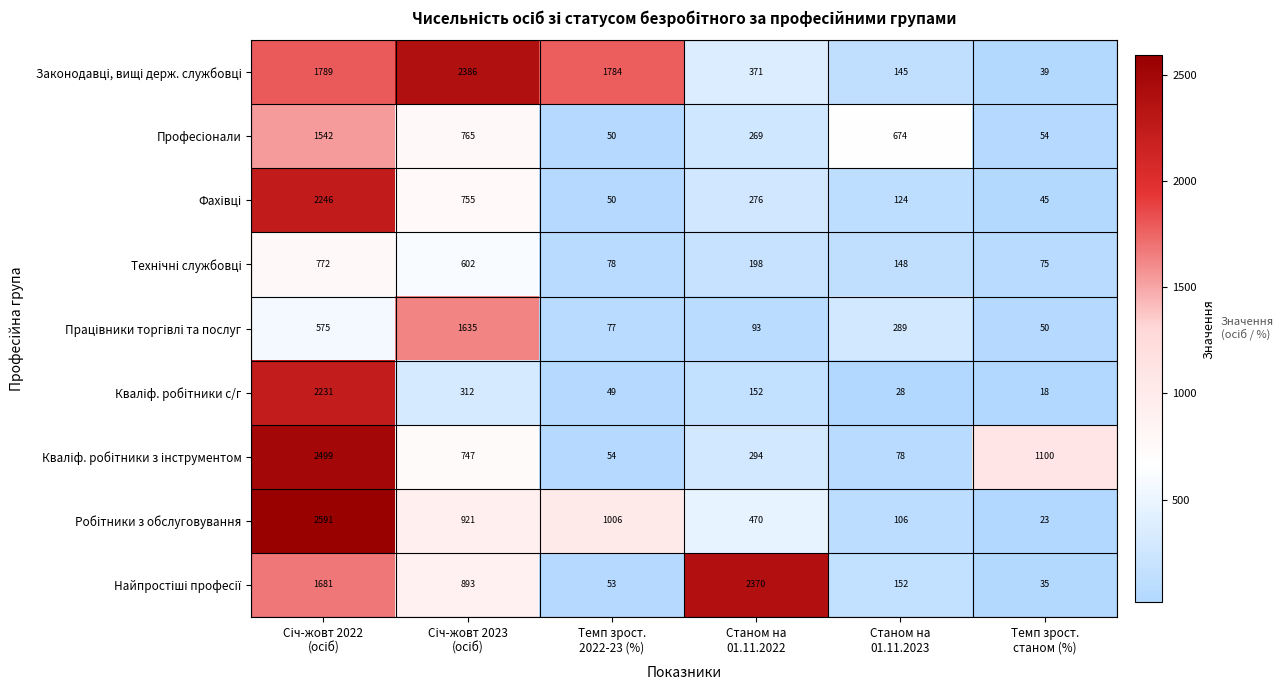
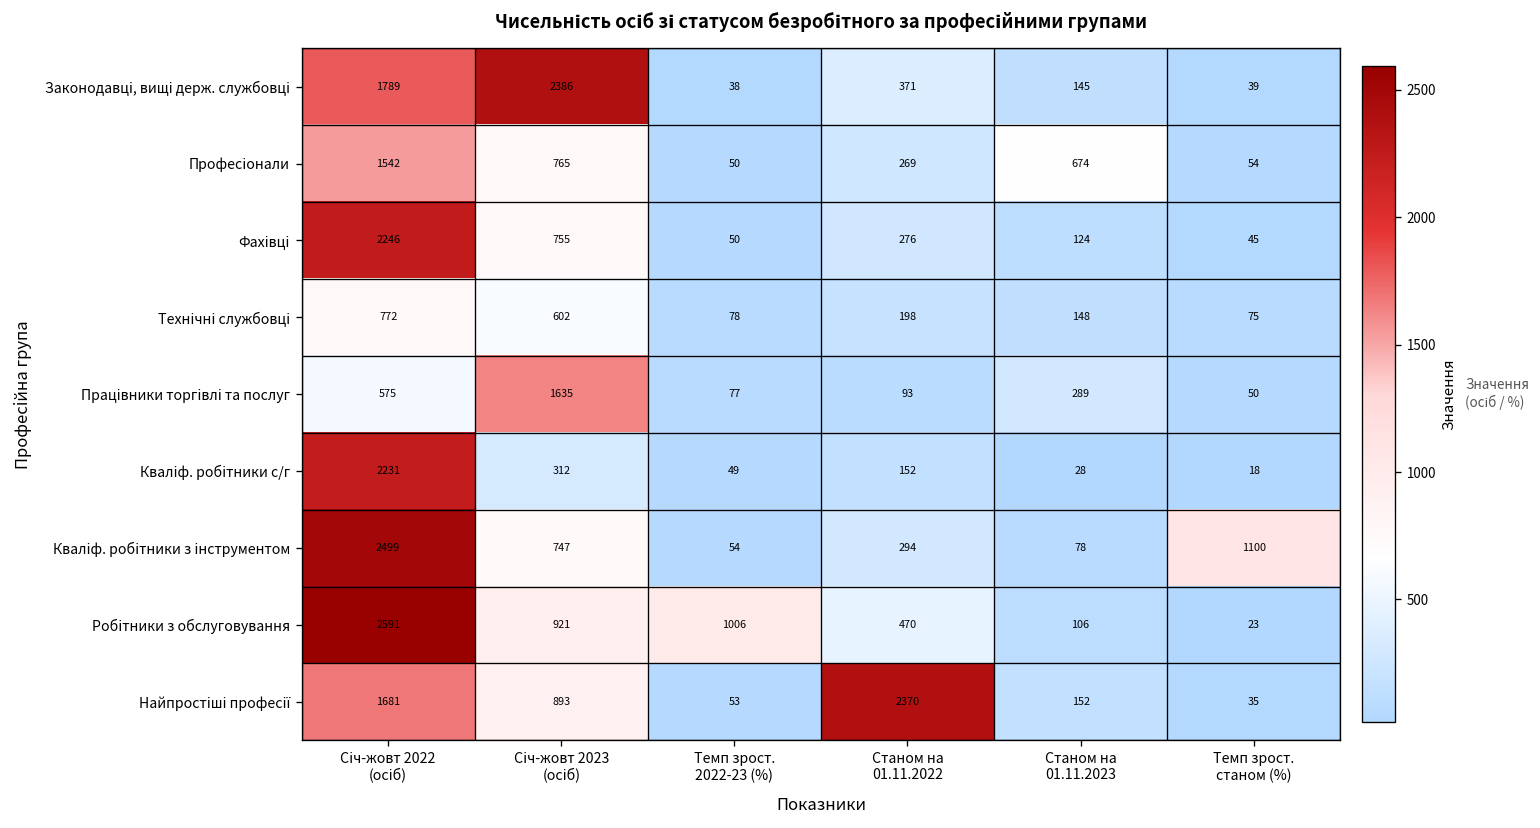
Законодавці, вищі держ. службовці, Темп зрост. 2022-23 (%): 1784 -> 38
